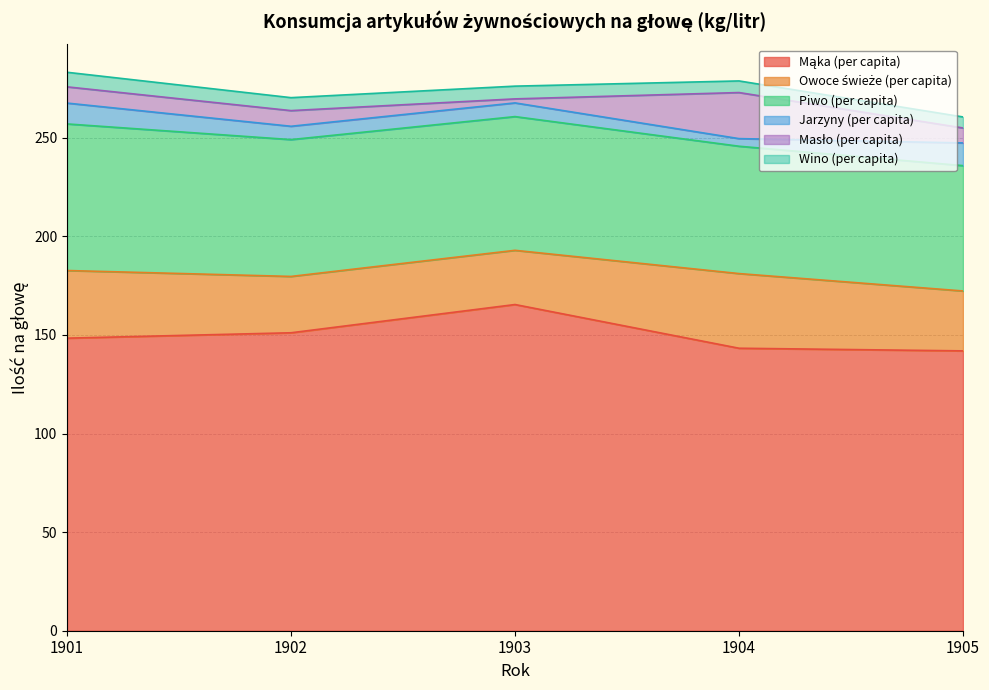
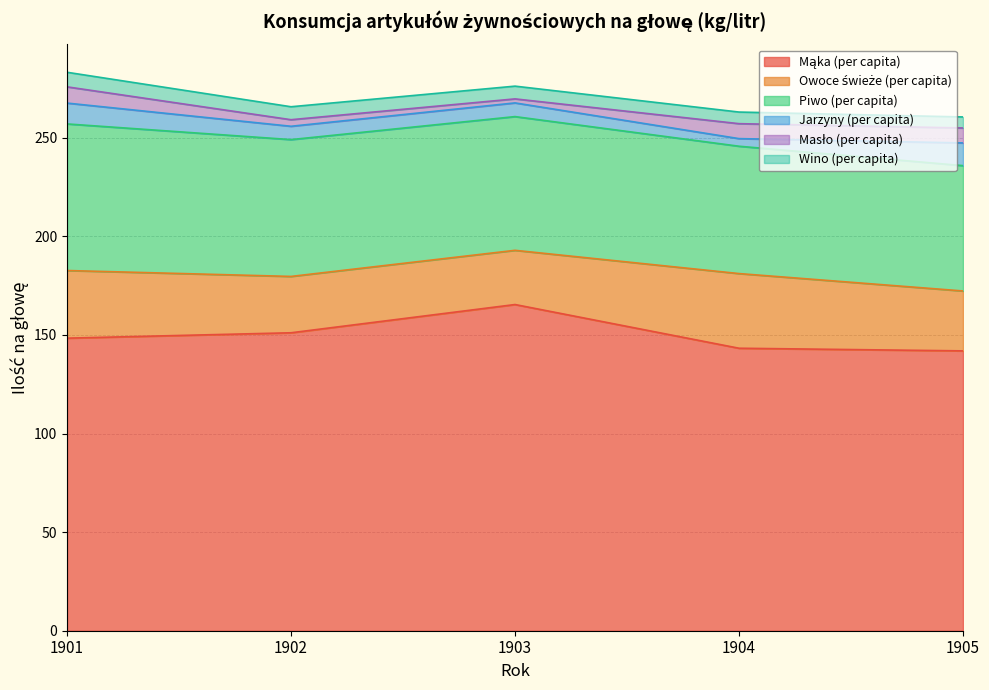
Masło (per capita), 1902: 8 -> 3
Masło (per capita), 1904: 23 -> 8
